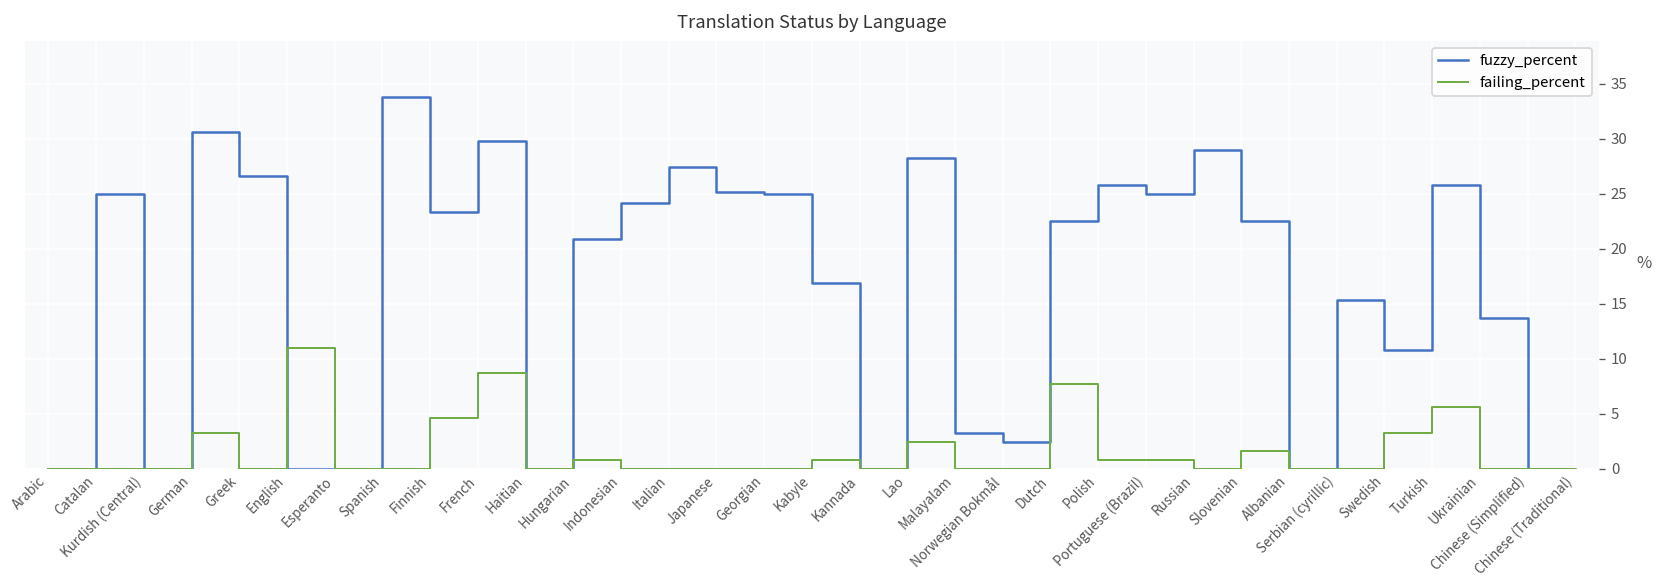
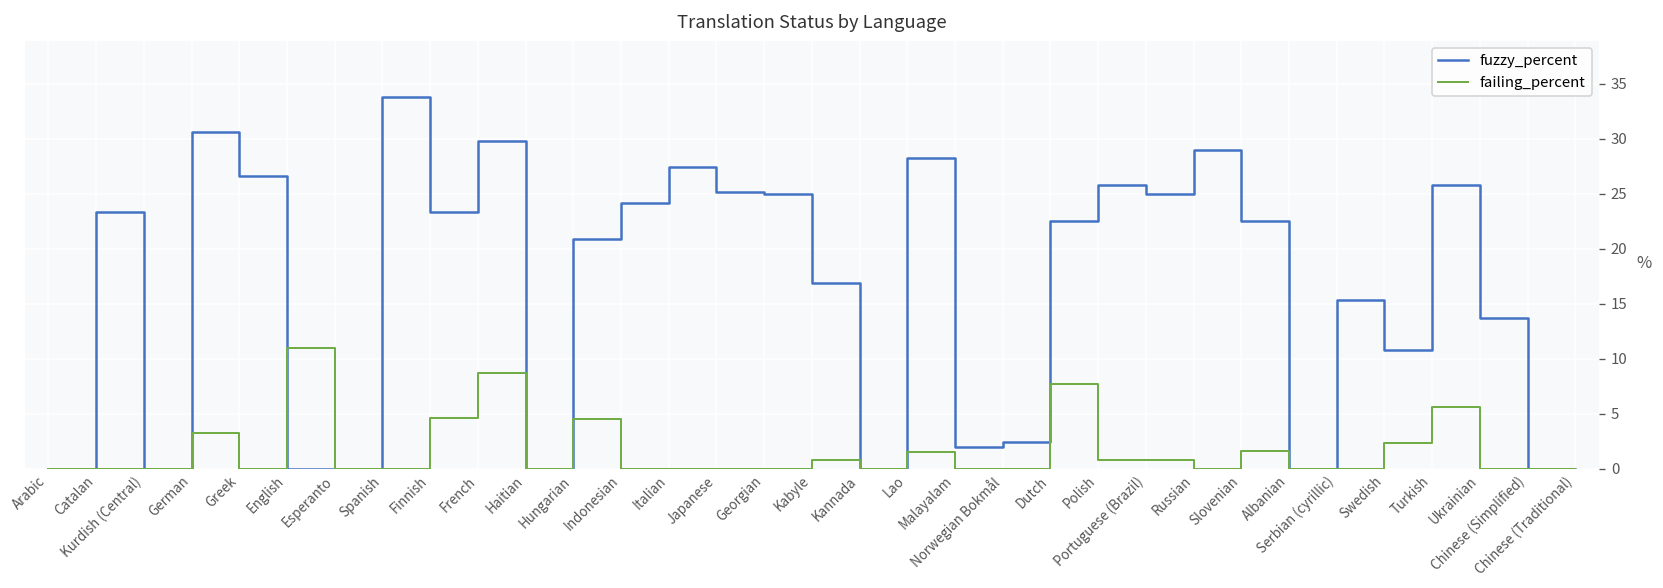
fuzzy_percent, Catalan: 25 -> 23
failing_percent, Hungarian: 1 -> 5
failing_percent, Lao: 2.4 -> 1.5
fuzzy_percent, Malayalam: 3 -> 2
failing_percent, Swedish: 3 -> 2
